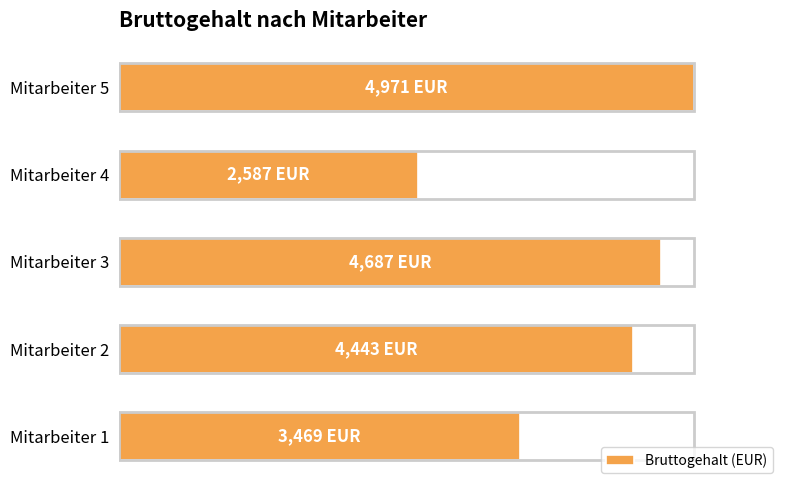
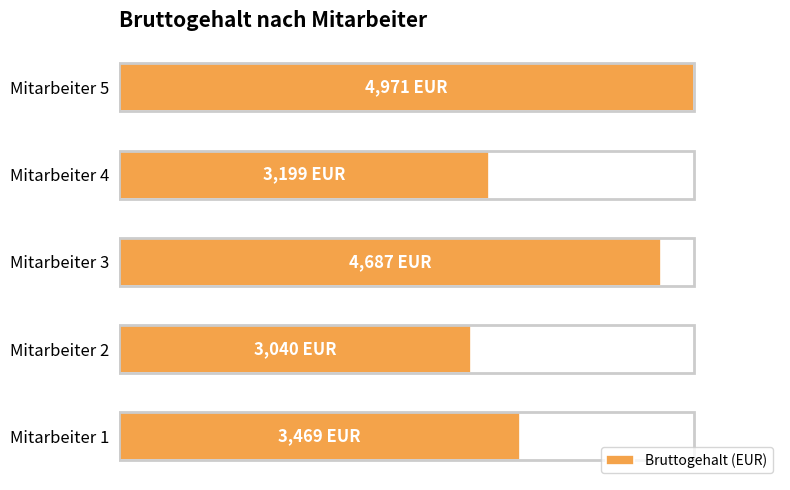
Mitarbeiter 4: 2,587 -> 3,199
Mitarbeiter 2: 4,443 -> 3,040
